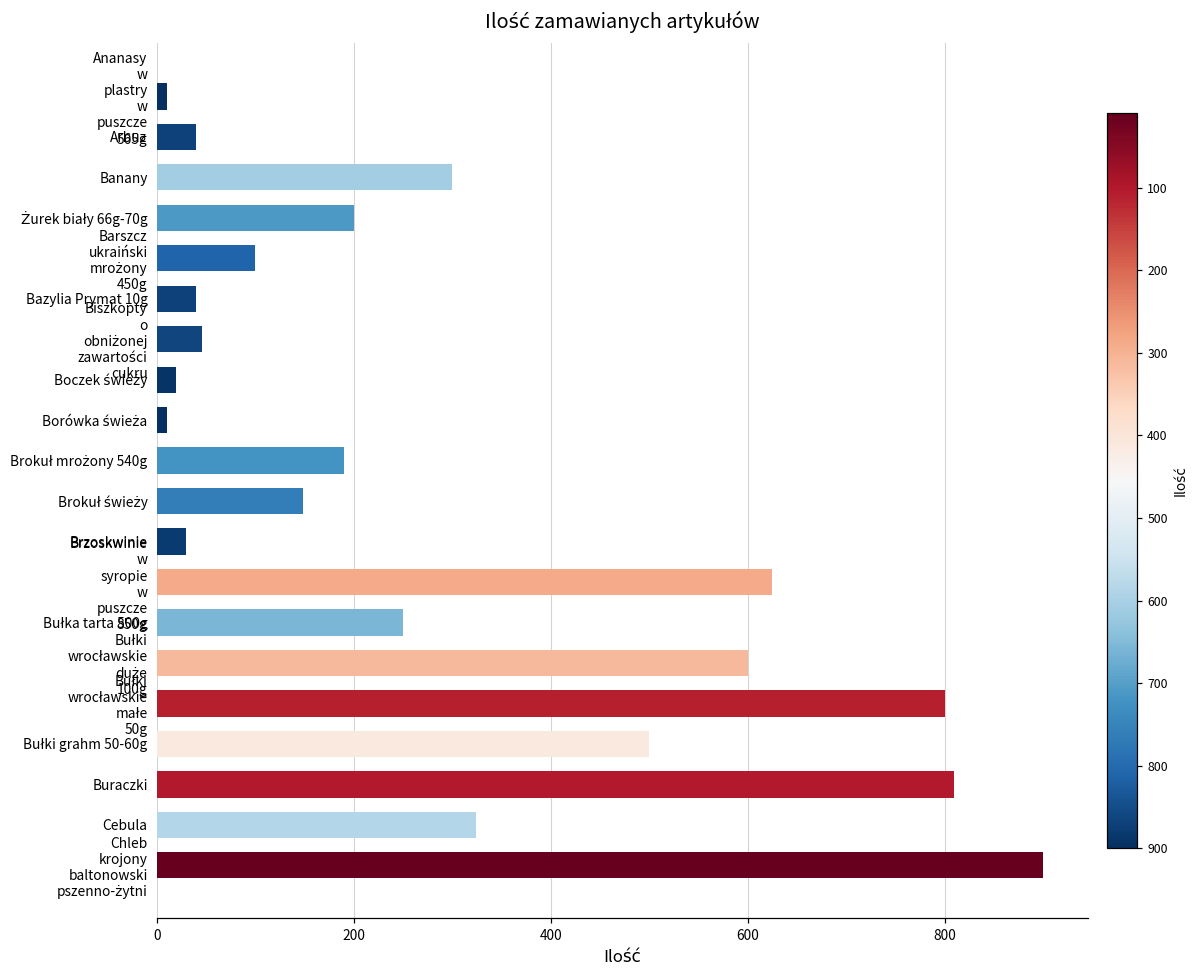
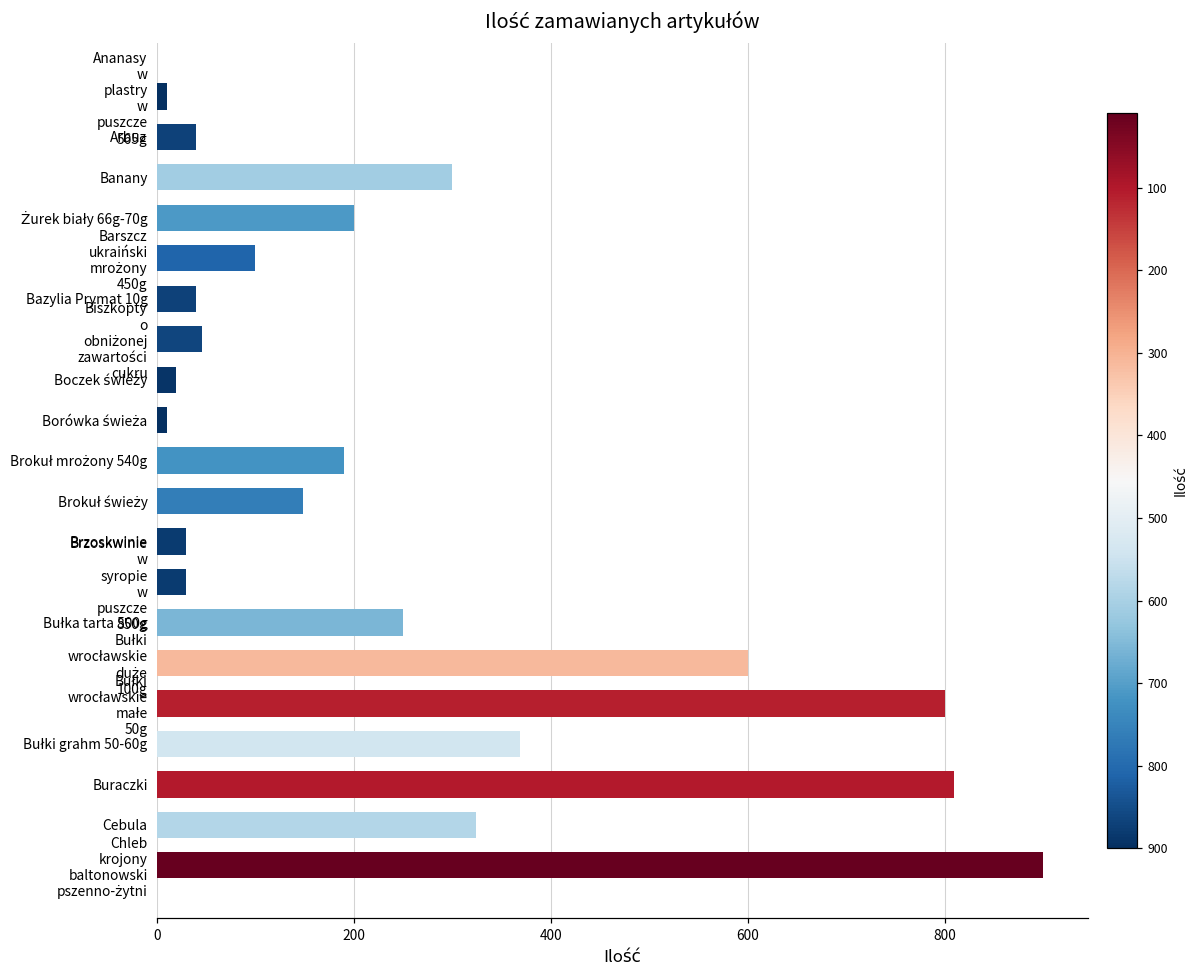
Brzoskwinie w syropie w puszcze 850g: 630 -> 30
Bułki grahm 50-60g: 500 -> 370
